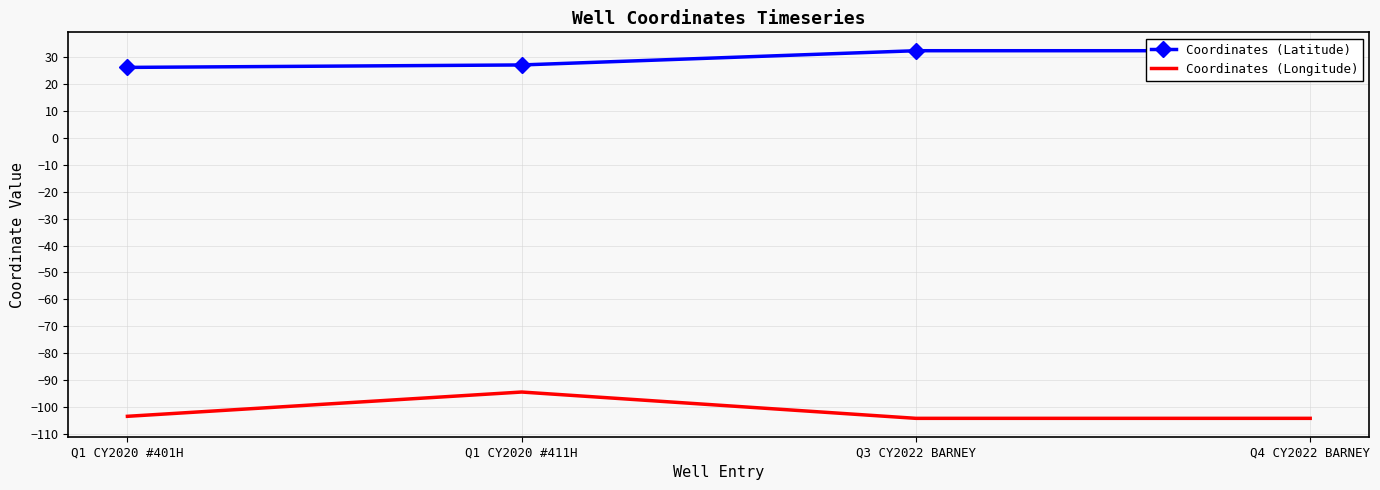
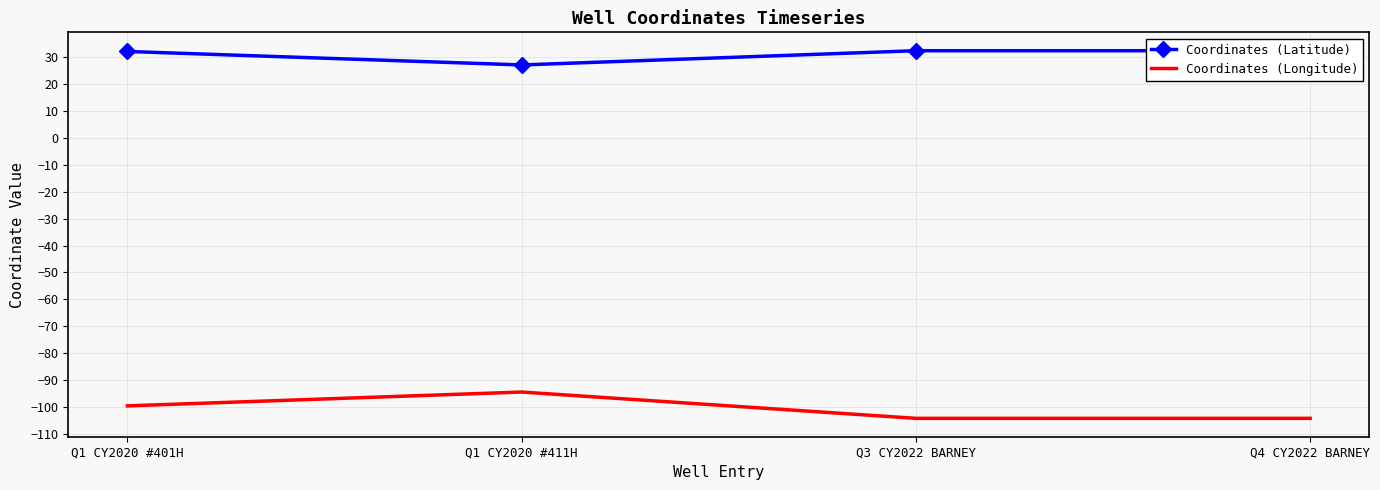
Coordinates (Latitude), Q1 CY2020 #401H: 26 -> 32
Coordinates (Longitude), Q1 CY2020 #401H: -103 -> -100
